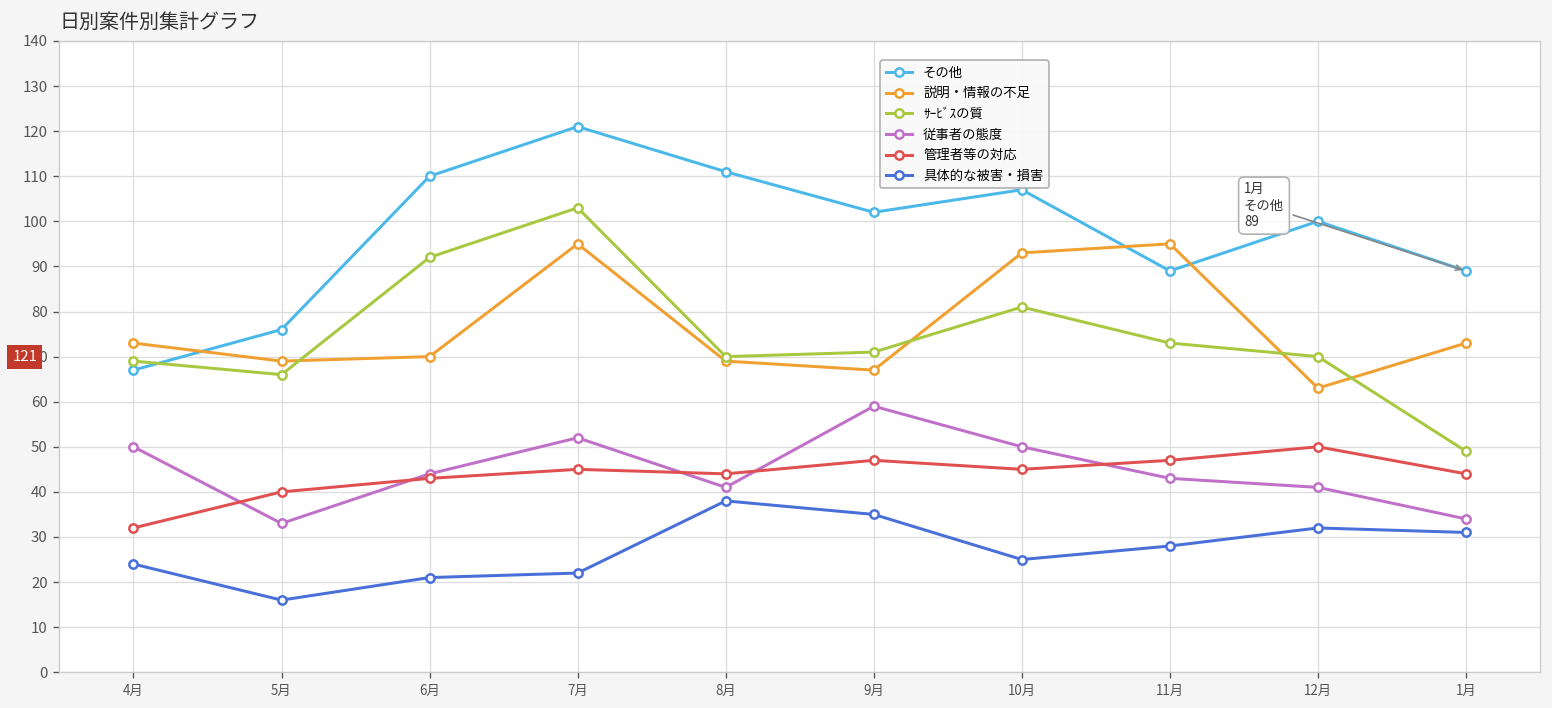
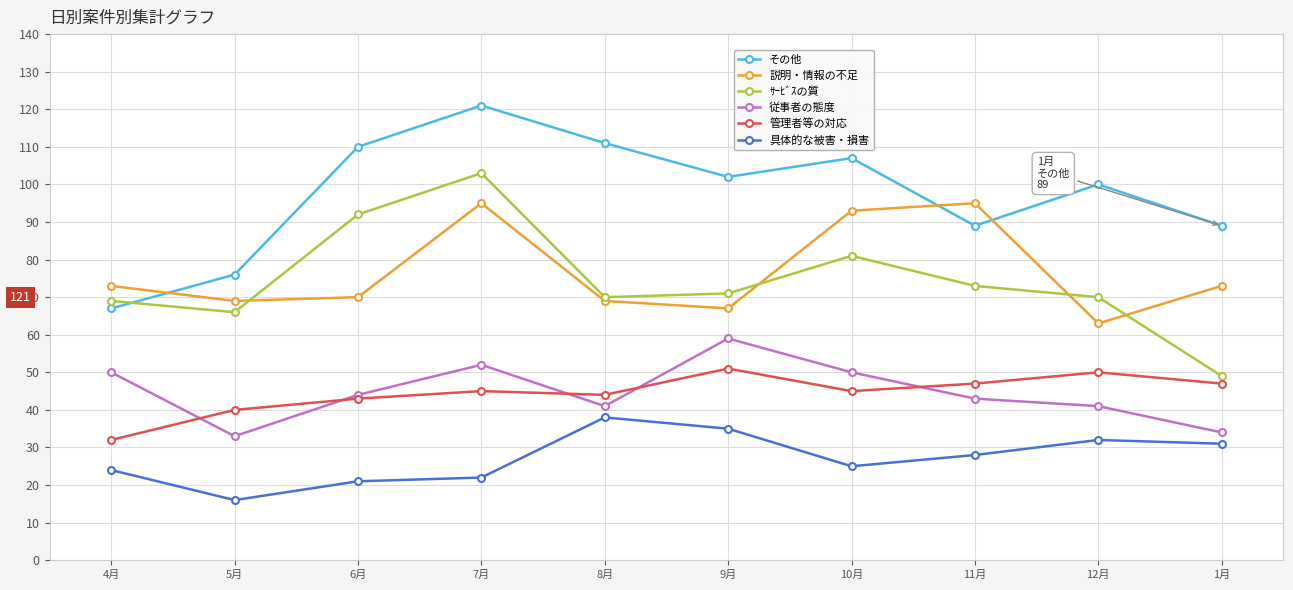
管理者等の対応, 9月: 47 -> 51
管理者等の対応, 1月: 44 -> 47
